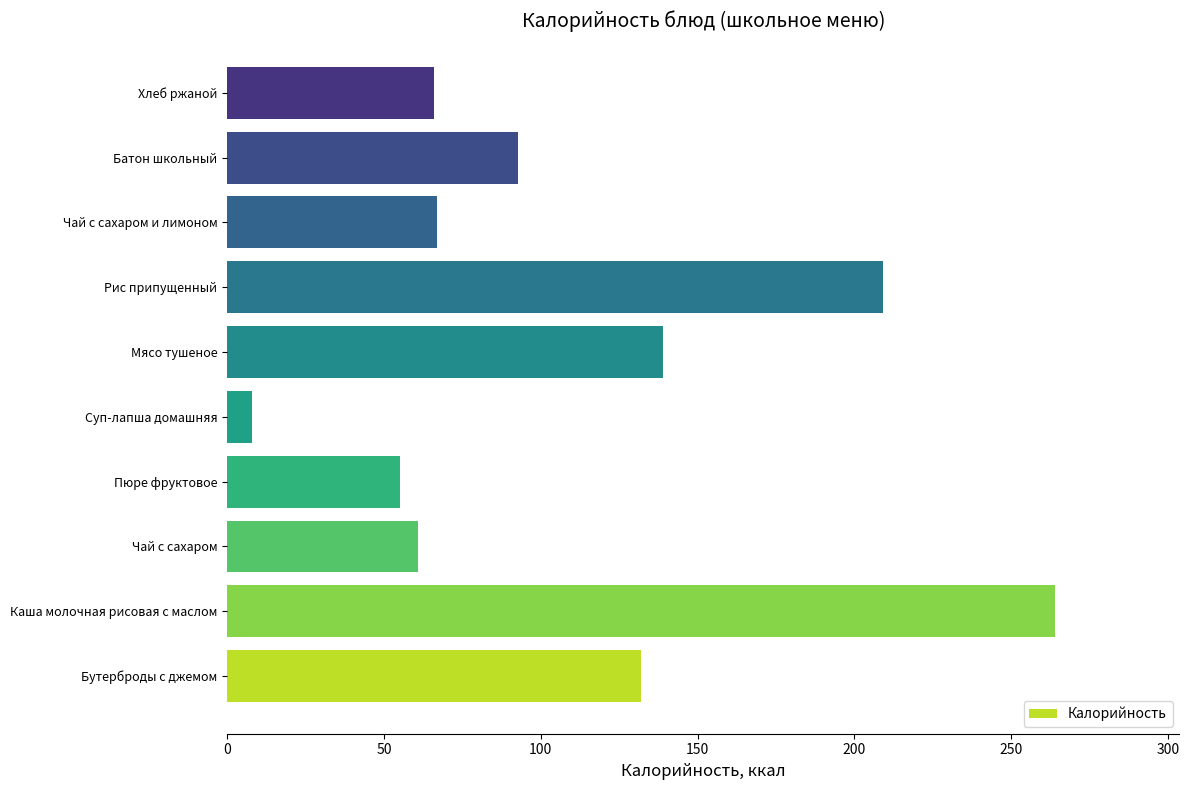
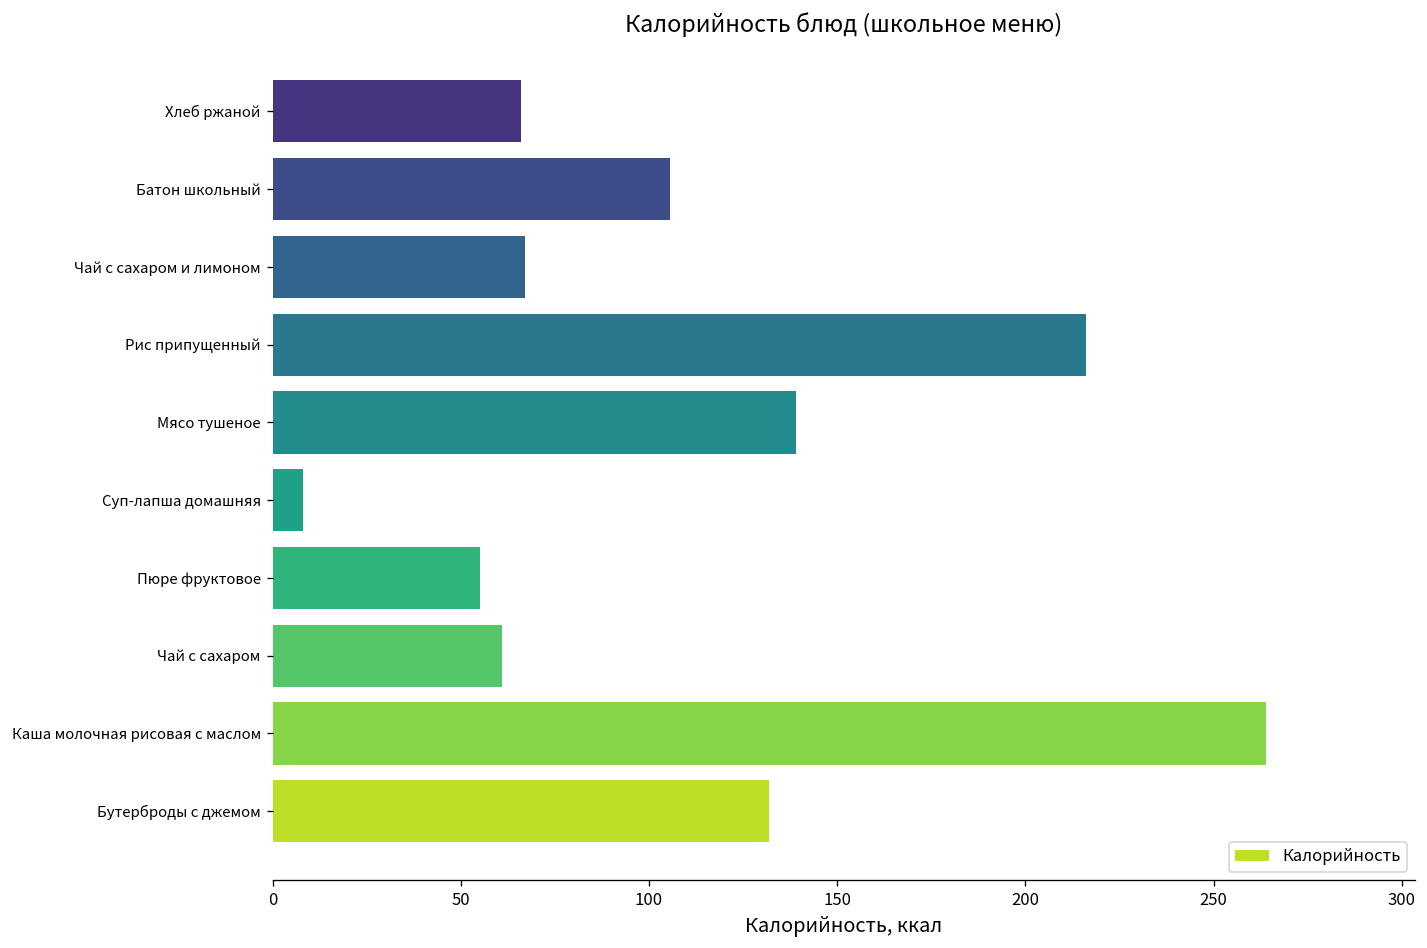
Батон школьный: 93 -> 106
Рис припущенный: 209 -> 216
